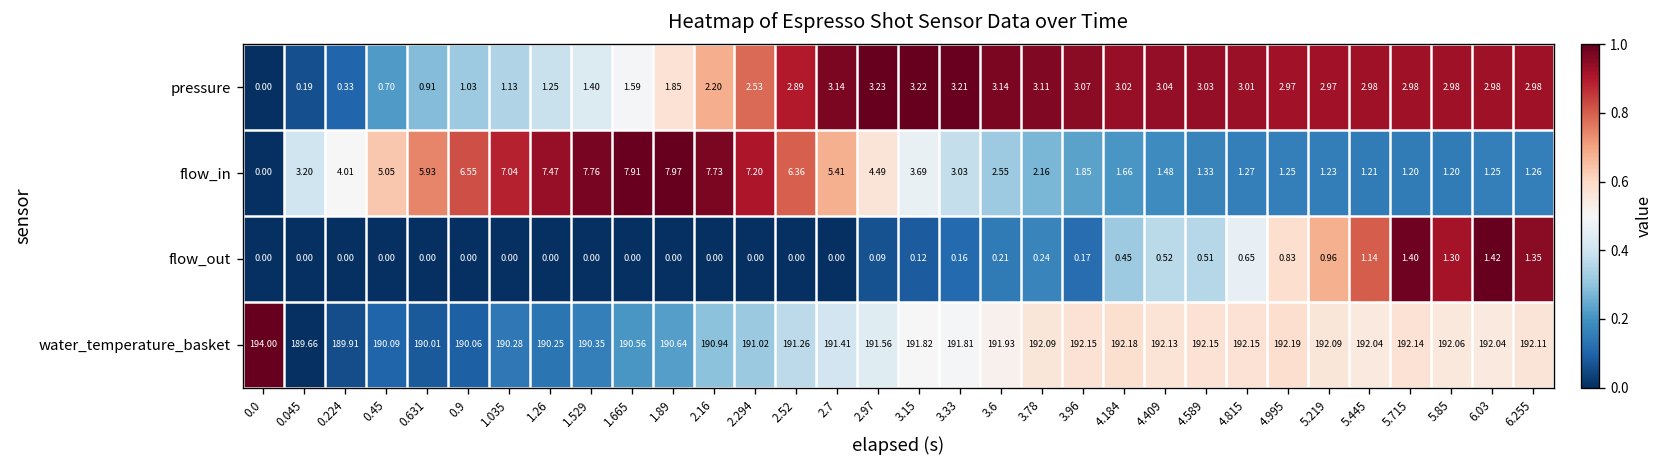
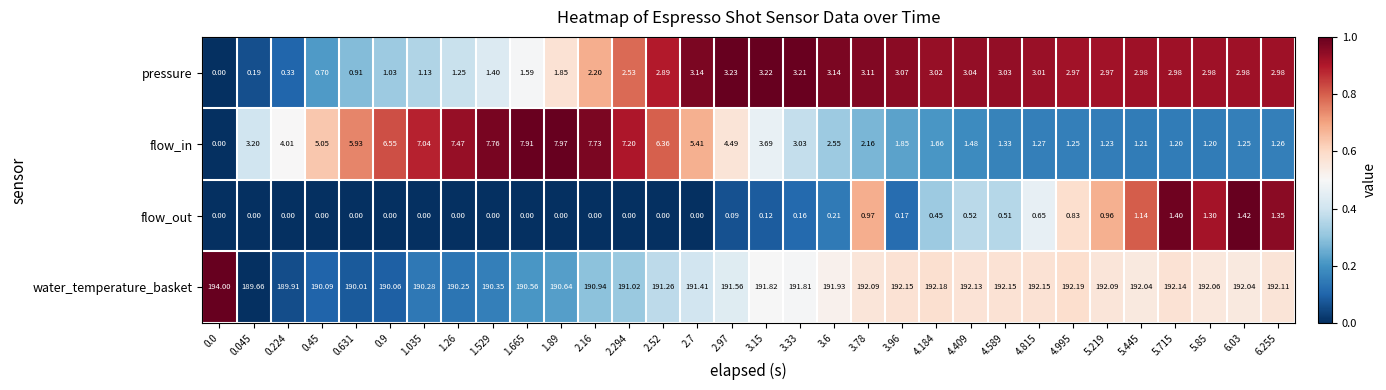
flow_out, 3.78: 0.24 -> 0.97
